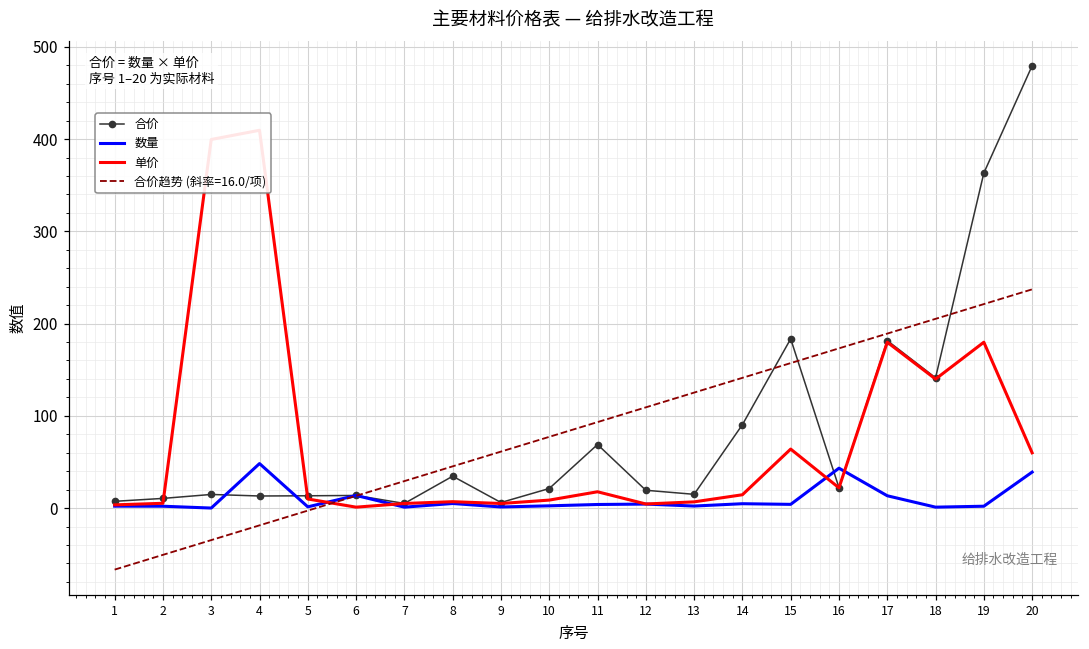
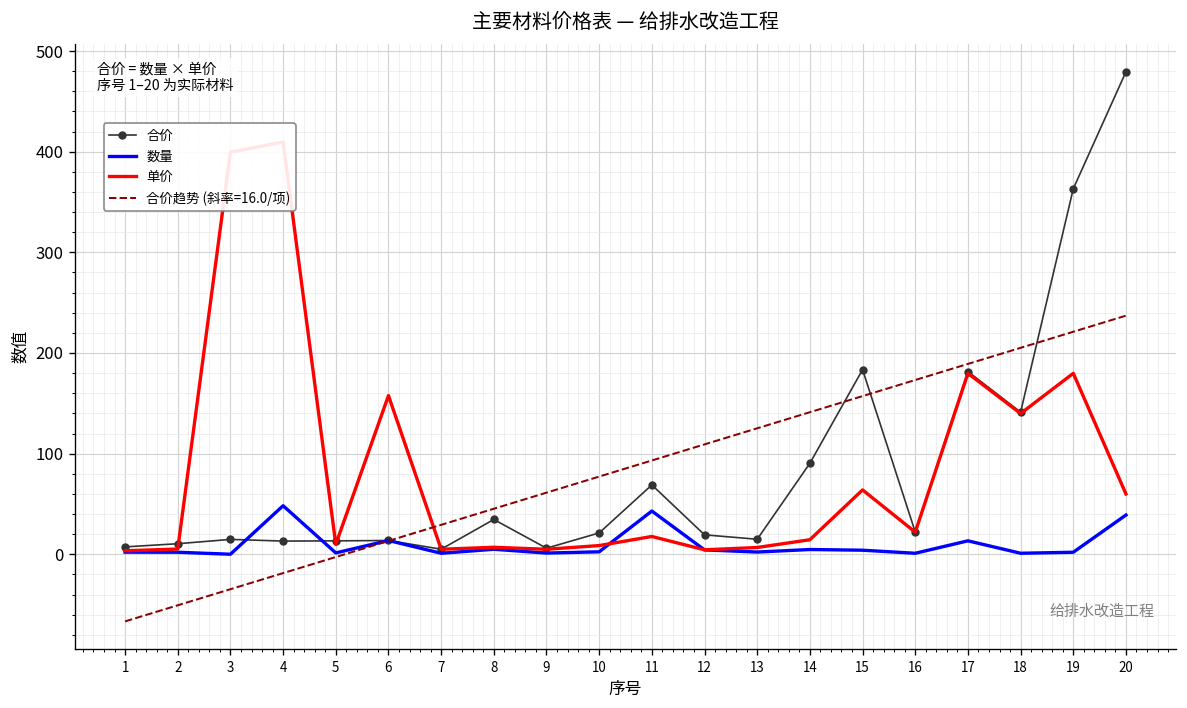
单价, 6: 0 -> 160
数量, 11: 0 -> 40
数量, 16: 40 -> 0
